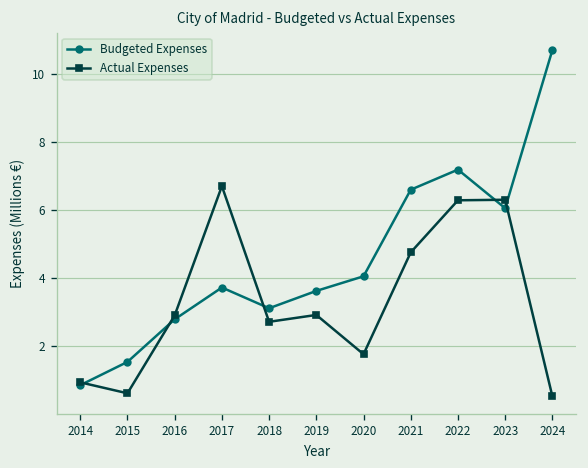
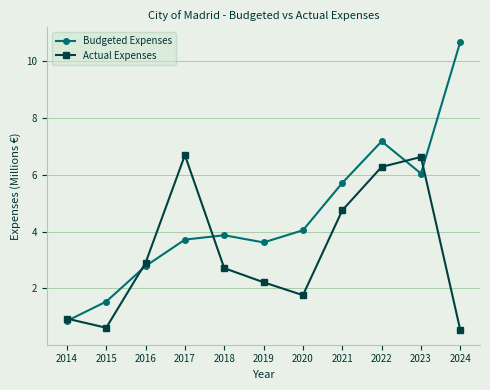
Budgeted Expenses, 2018: 3.1 -> 3.9
Actual Expenses, 2019: 2.9 -> 2.2
Budgeted Expenses, 2021: 6.6 -> 5.7
Actual Expenses, 2023: 6.3 -> 6.6
